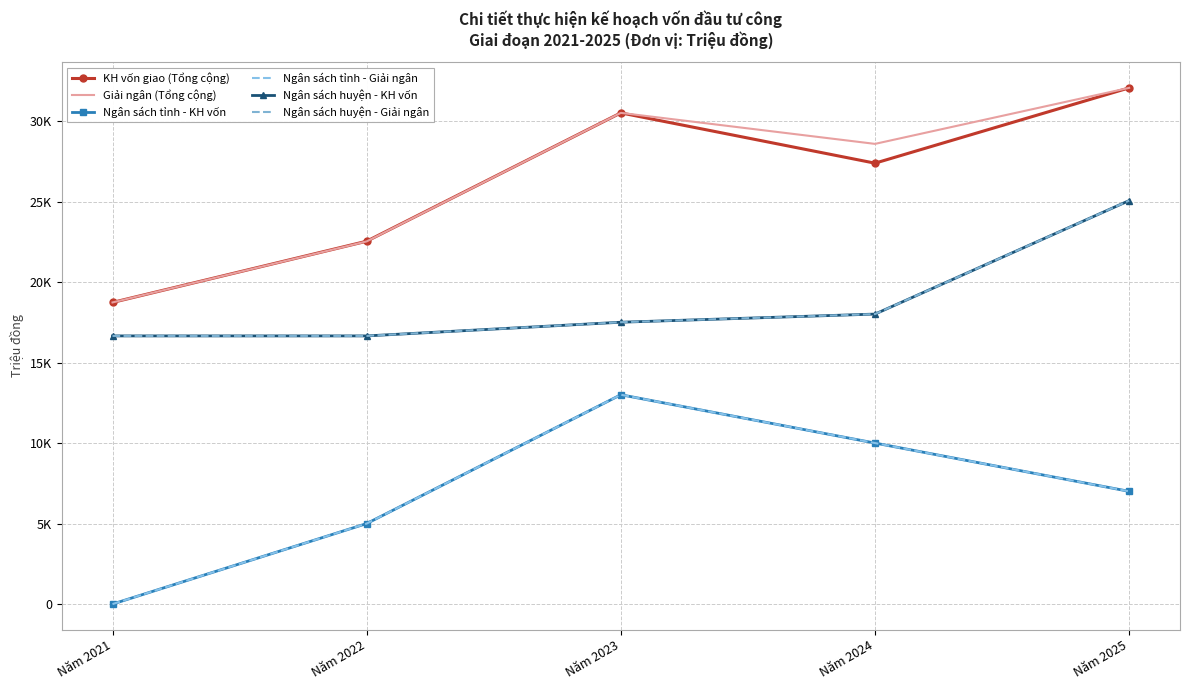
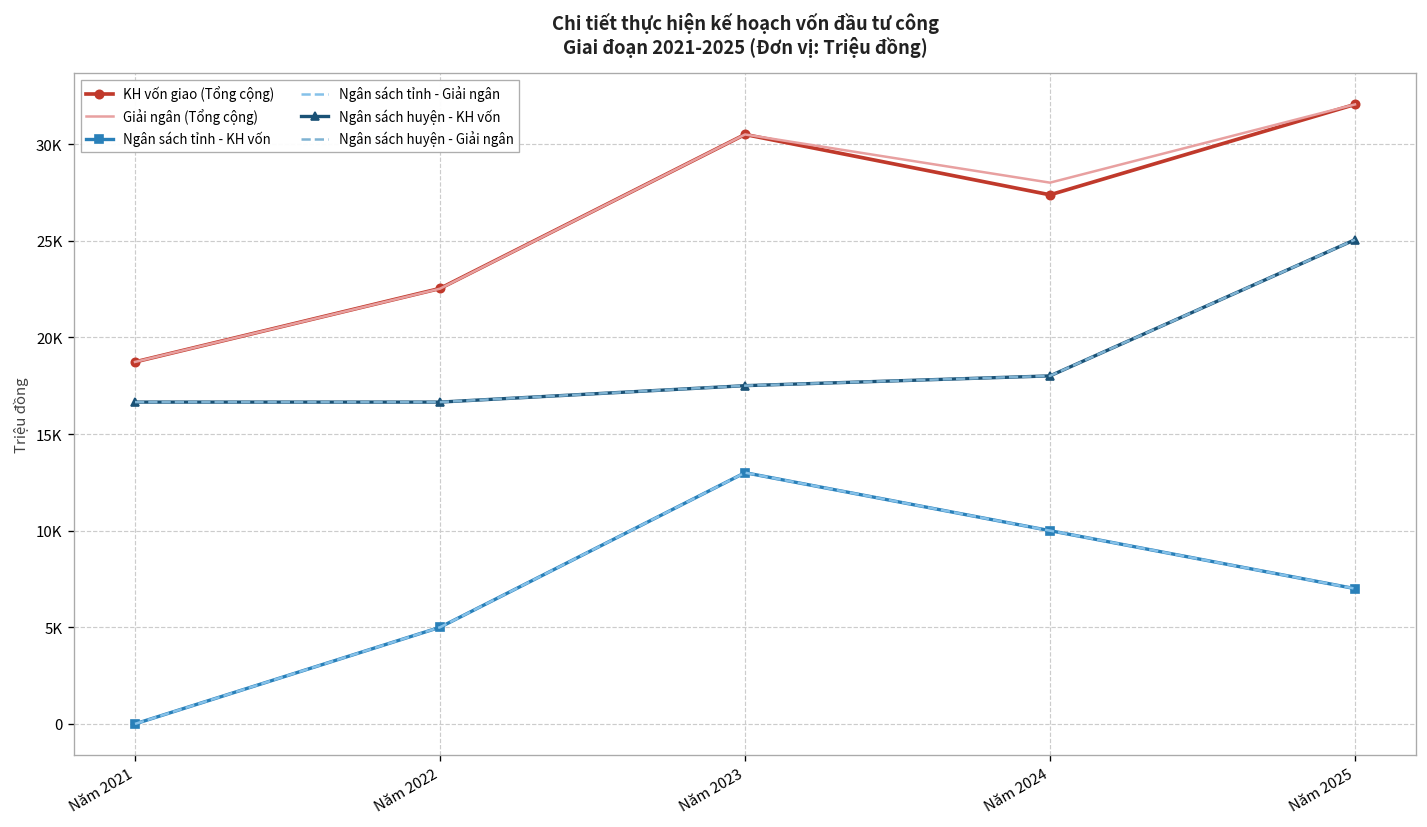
Giải ngân (Tổng cộng), Năm 2024: 28600 -> 28000
